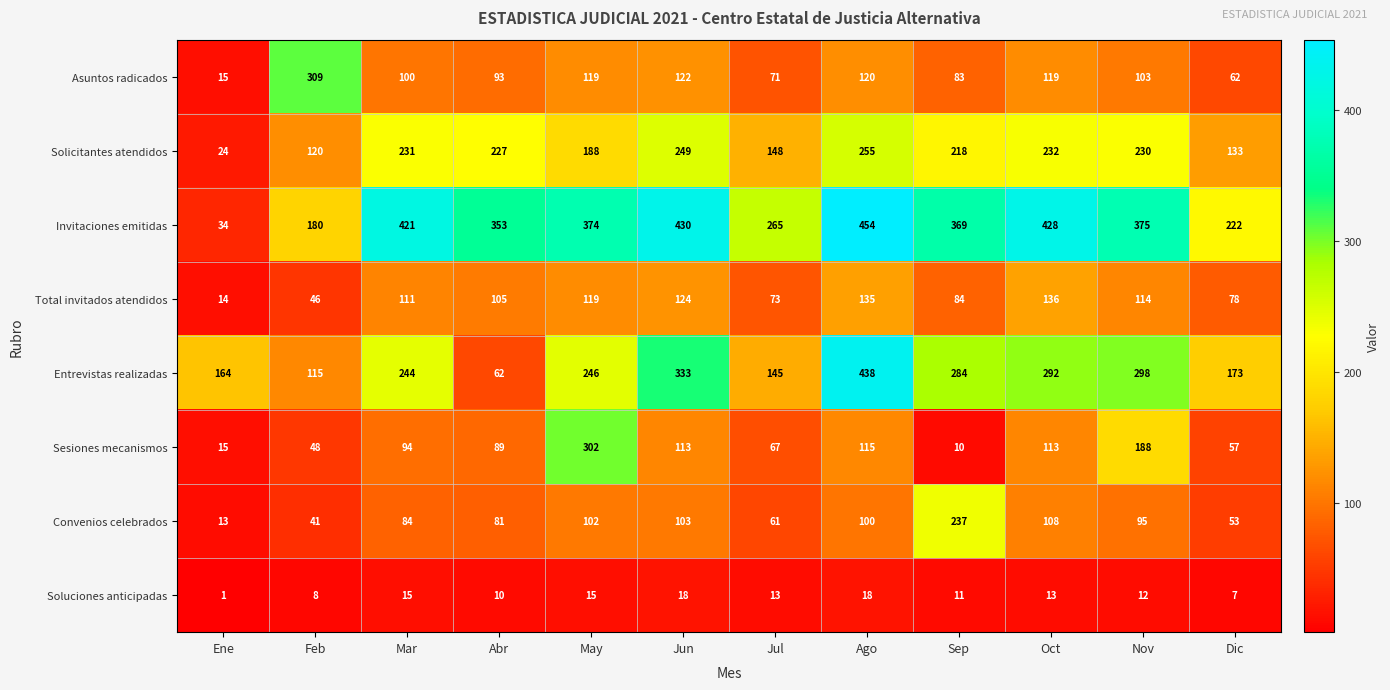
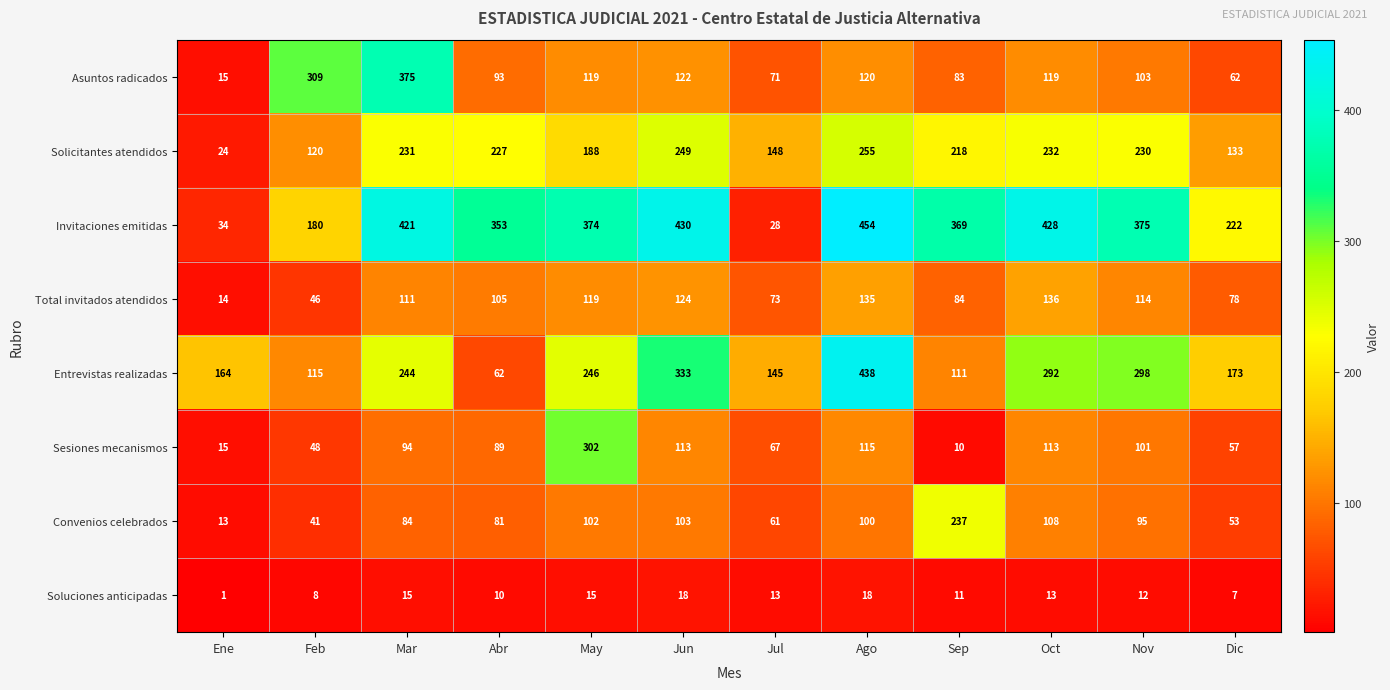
Asuntos radicados, Mar: 100 -> 375
Invitaciones emitidas, Jul: 265 -> 28
Entrevistas realizadas, Sep: 284 -> 111
Sesiones mecanismos, Nov: 188 -> 101
